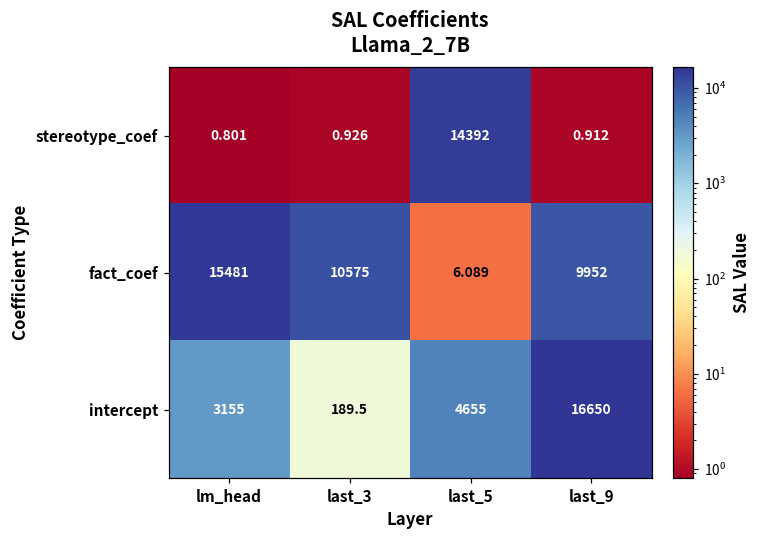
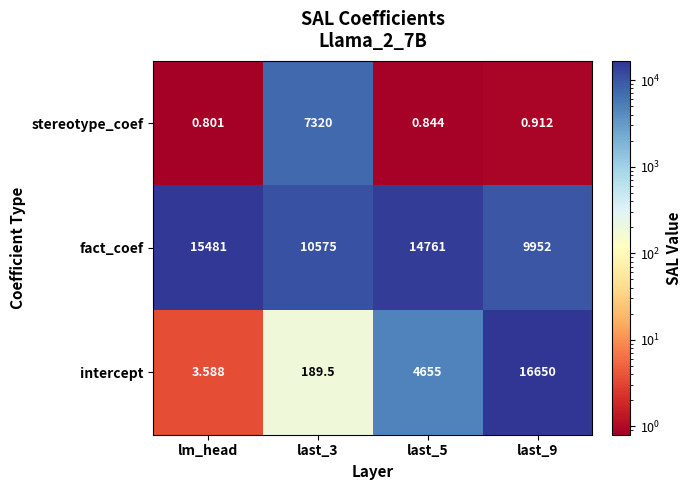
stereotype_coef, last_3: 0.926 -> 7320
stereotype_coef, last_5: 14392 -> 0.844
fact_coef, last_5: 6.089 -> 14761
intercept, lm_head: 3155 -> 3.588
